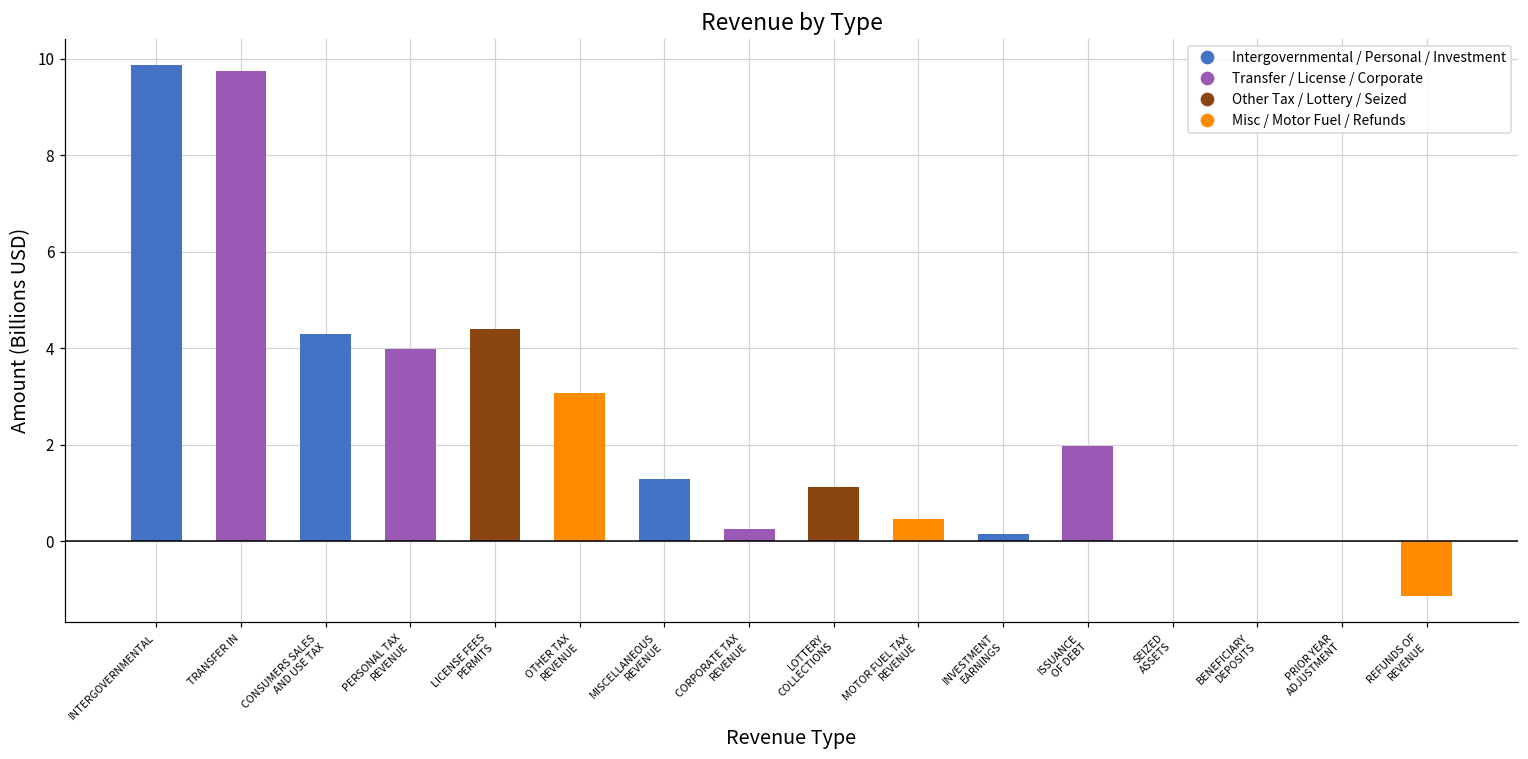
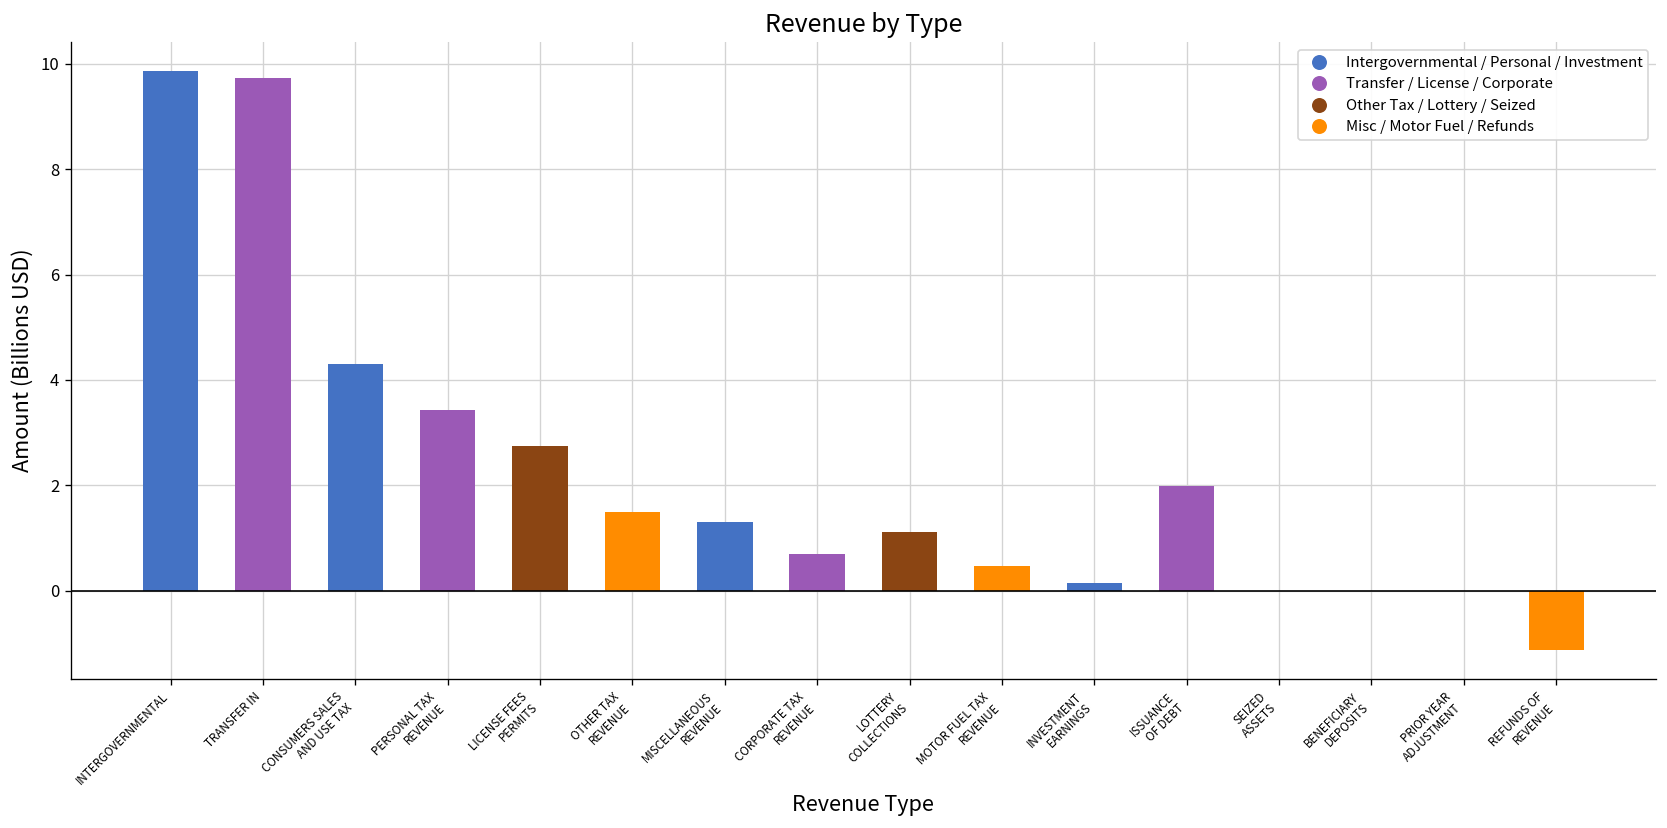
PERSONAL TAX REVENUE: 4.0 -> 3.4
LICENSE FEES PERMITS: 4.4 -> 2.7
OTHER TAX REVENUE: 3.1 -> 1.5
CORPORATE TAX REVENUE: 0.3 -> 0.7
